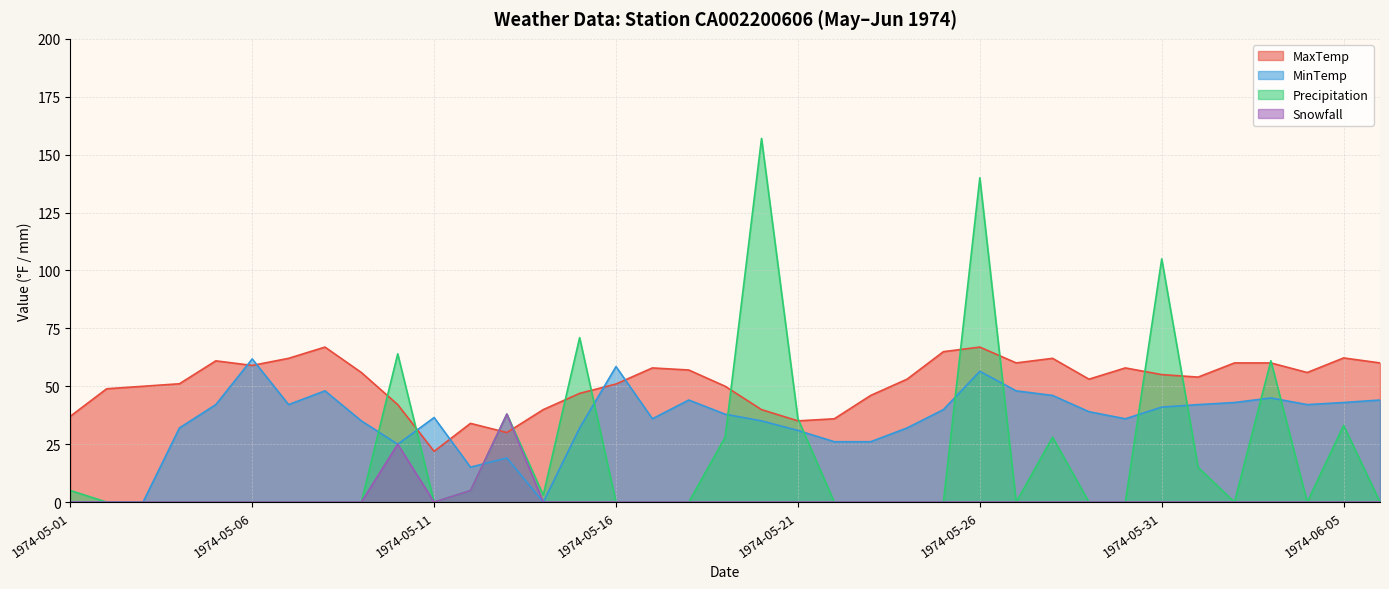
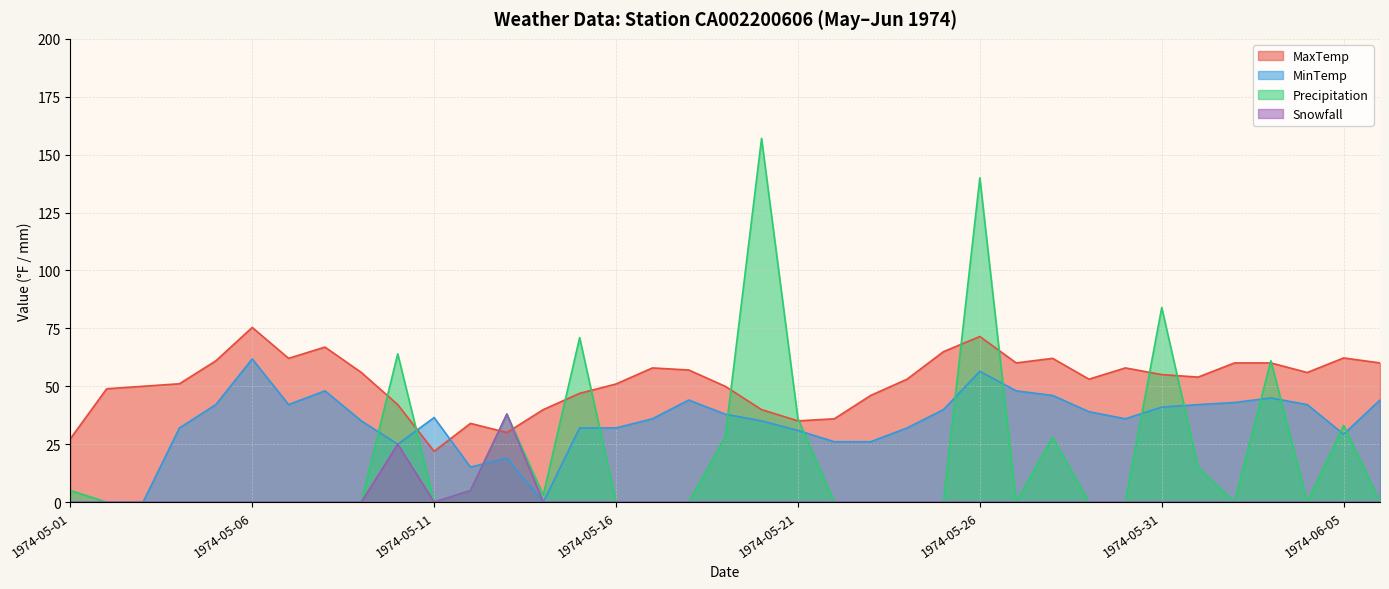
MaxTemp, 1974-05-01: 37 -> 27
MaxTemp, 1974-05-06: 59 -> 75
MinTemp, 1974-05-16: 59 -> 32
MaxTemp, 1974-05-26: 67 -> 71
Precipitation, 1974-05-31: 105 -> 84
MinTemp, 1974-06-05: 43 -> 29
